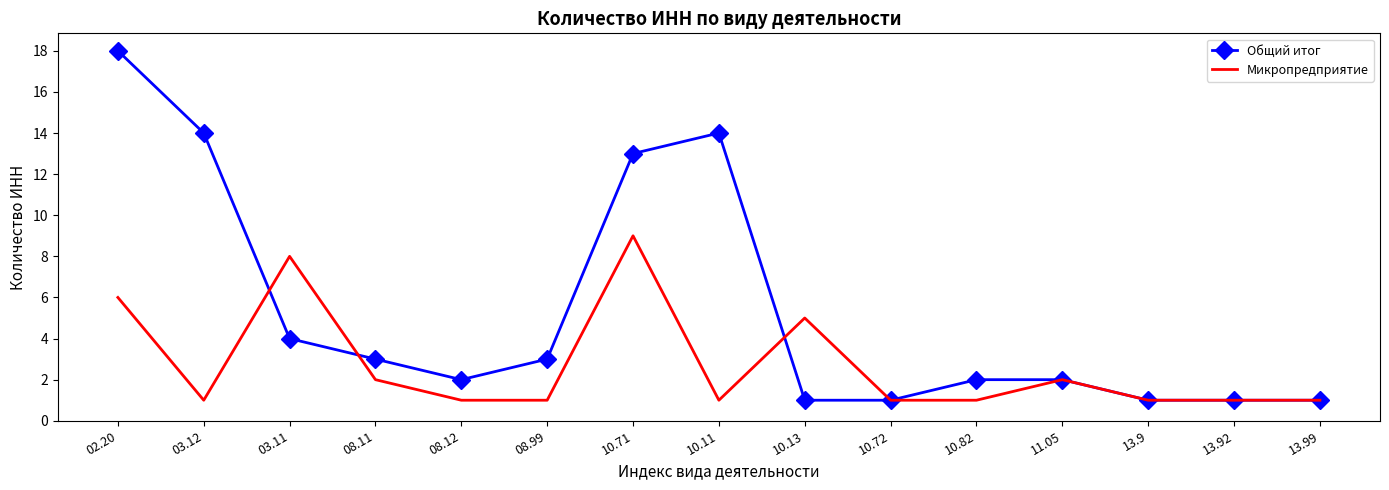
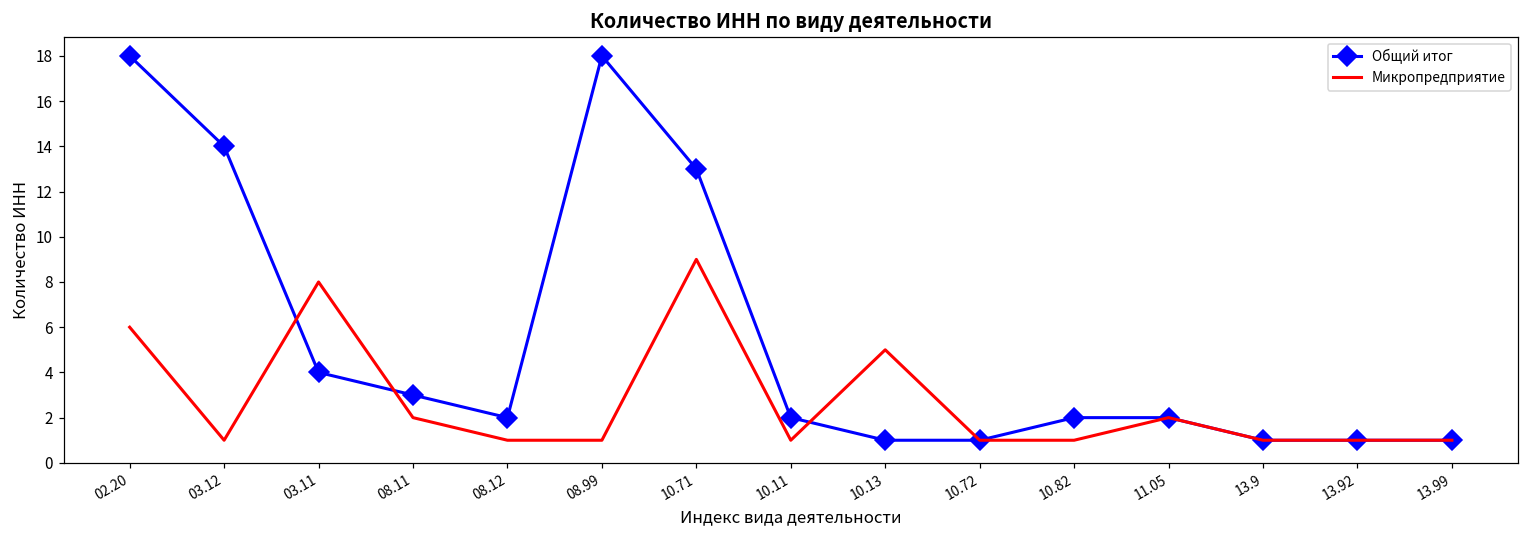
Общий итог, 08.99: 3 -> 18
Общий итог, 10.11: 14 -> 2
